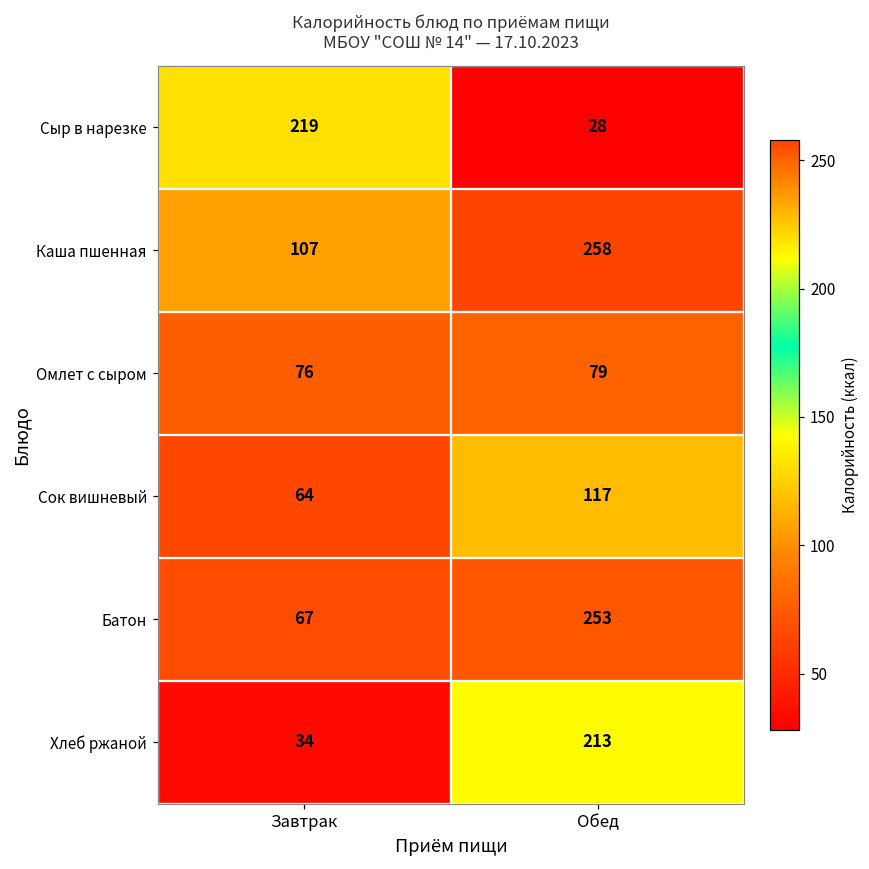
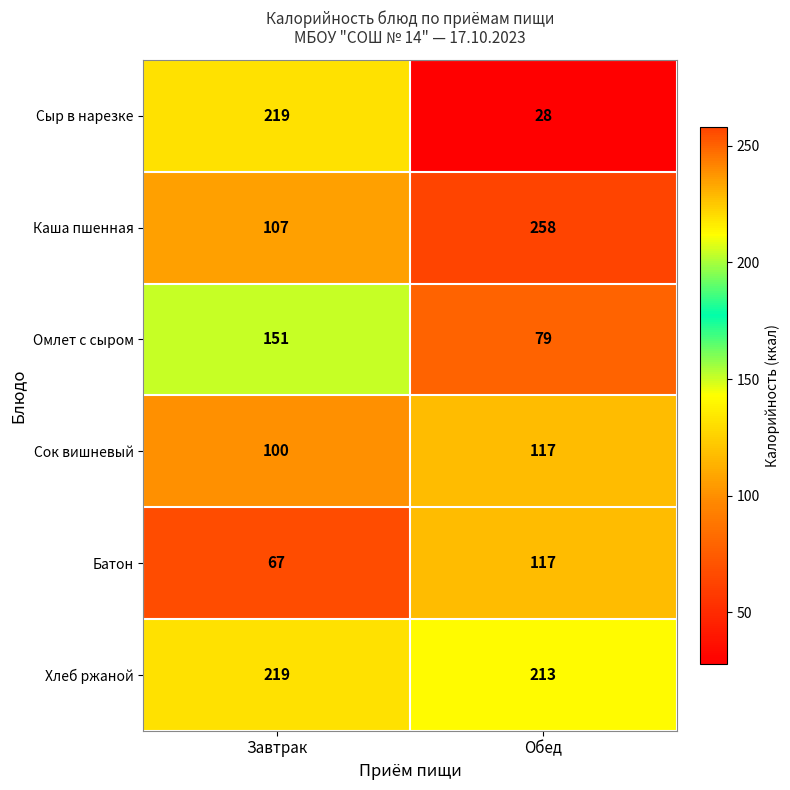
Омлет с сыром, Завтрак: 76 -> 151
Сок вишневый, Завтрак: 64 -> 100
Батон, Обед: 253 -> 117
Хлеб ржаной, Завтрак: 34 -> 219
